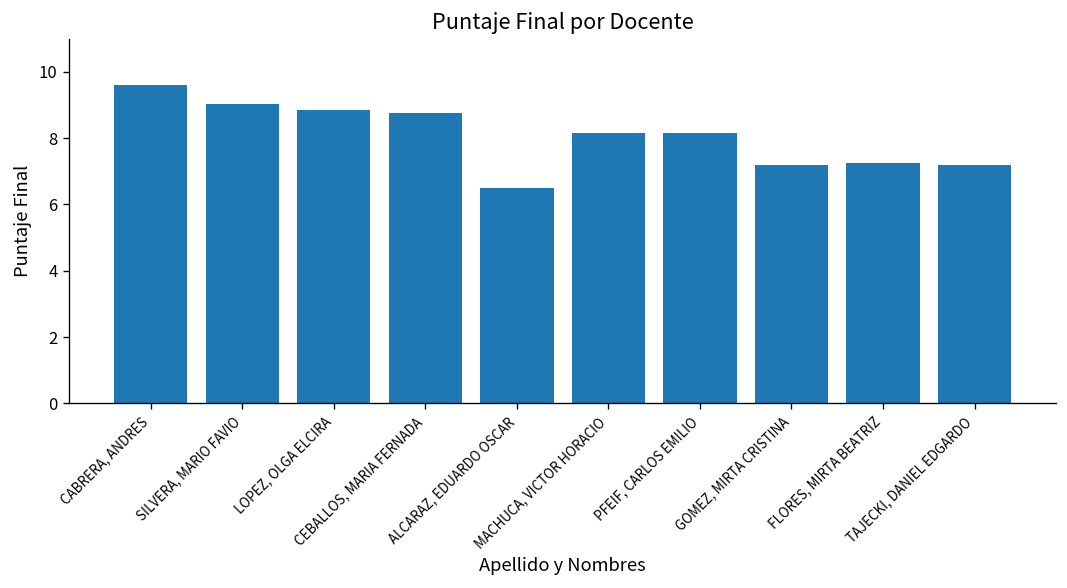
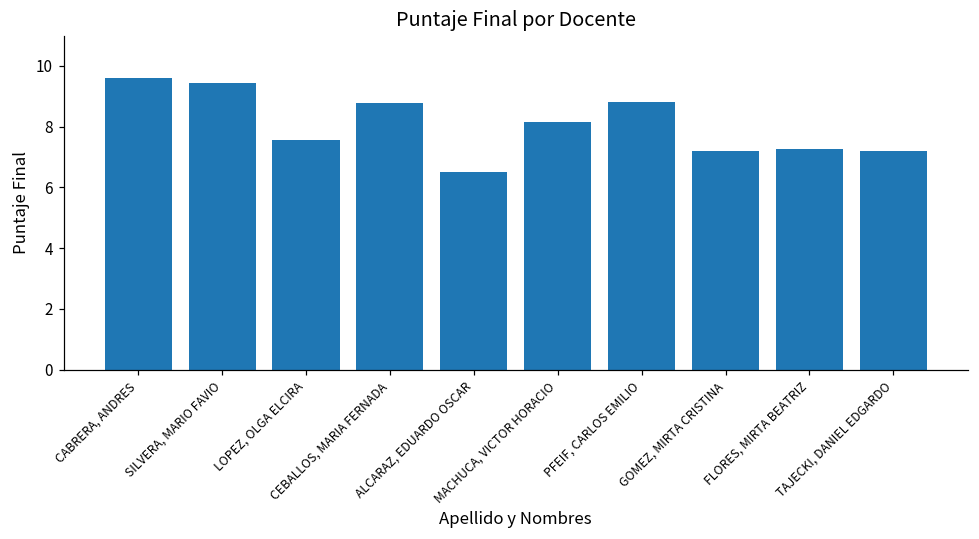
SILVERA, MARIO FAVIO: 9.0 -> 9.5
LOPEZ, OLGA ELCIRA: 8.9 -> 7.6
PFEIF, CARLOS EMILIO: 8.2 -> 8.8
